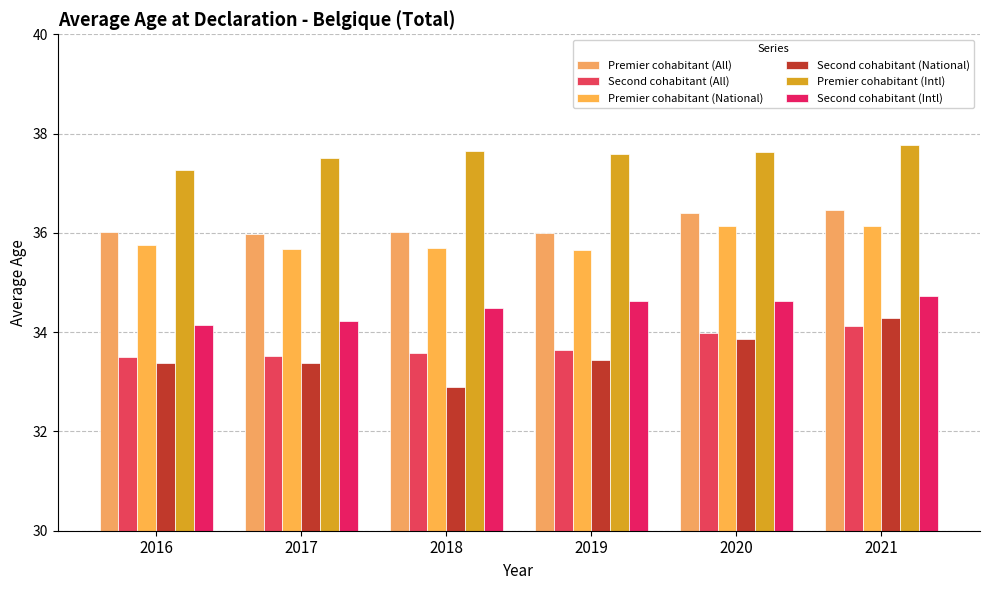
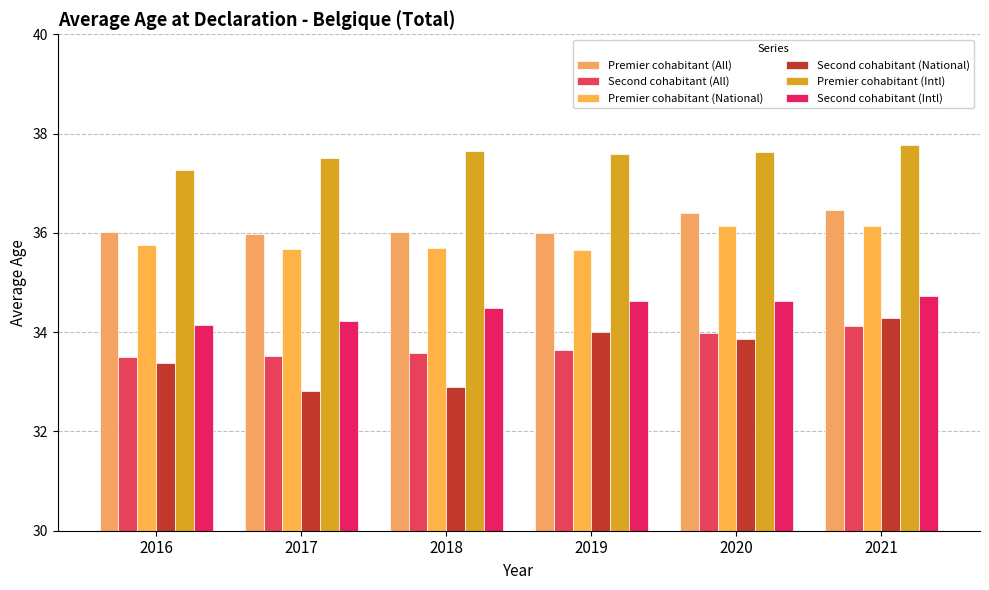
Second cohabitant (National), 2017: 33.4 -> 32.8
Second cohabitant (National), 2019: 33.4 -> 34.0
